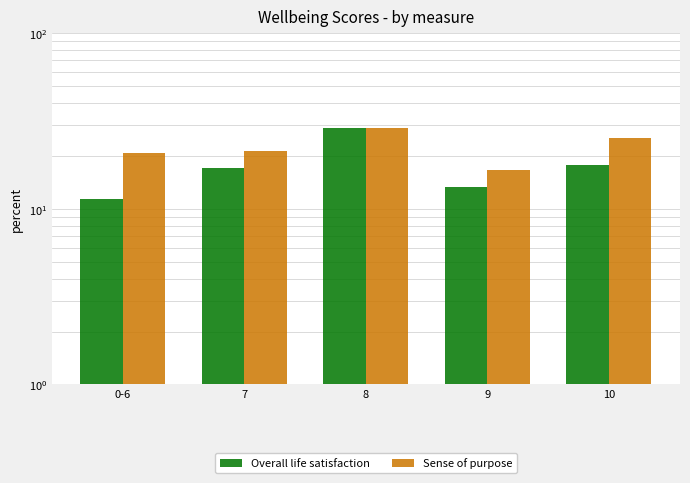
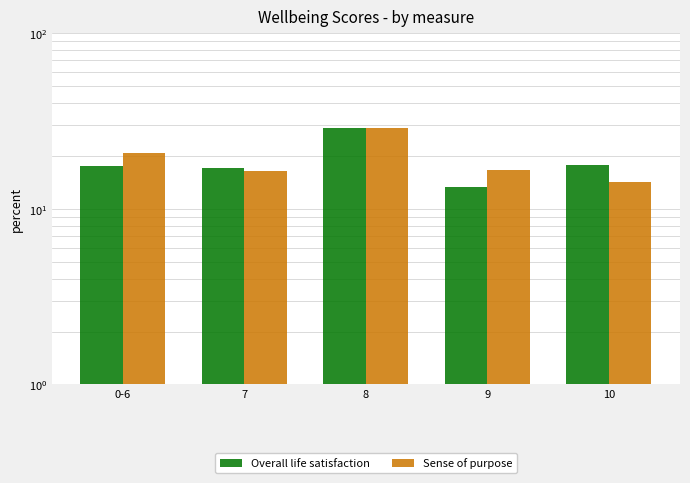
Overall life satisfaction, 0-6: 11 -> 17
Sense of purpose, 7: 21 -> 17
Sense of purpose, 10: 25 -> 14
